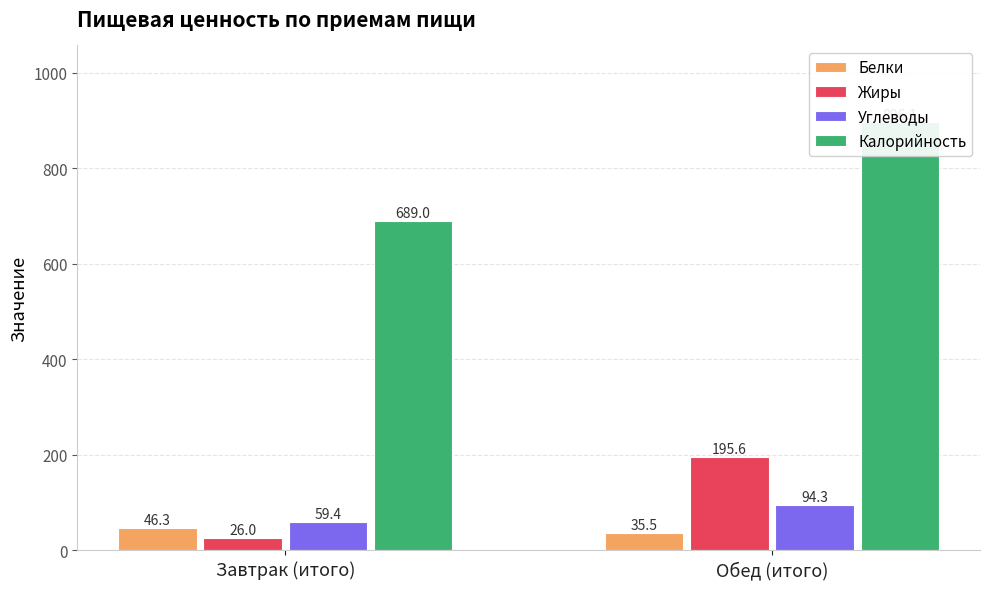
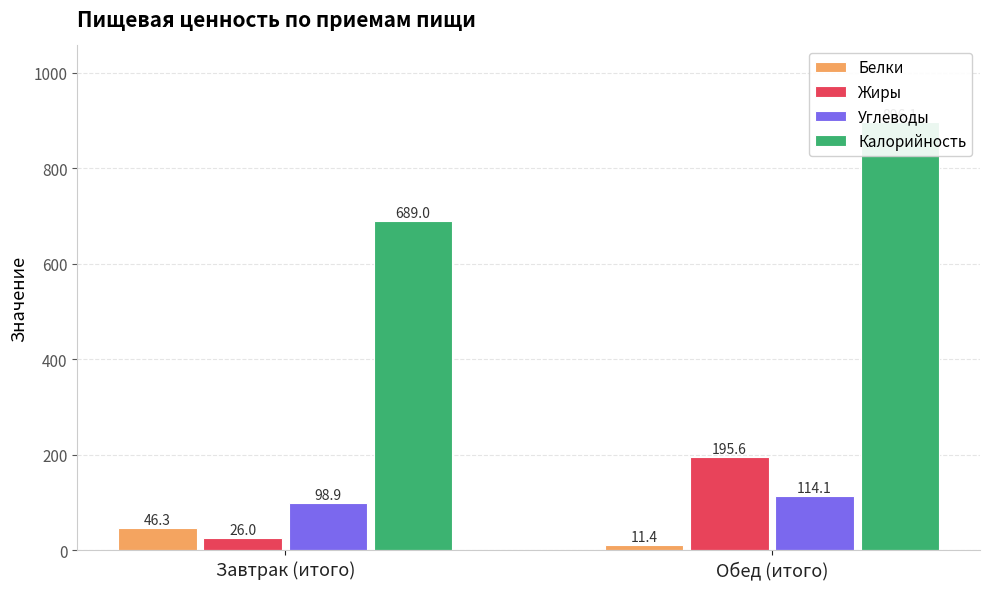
Углеводы, Завтрак (итого): 59.4 -> 98.9
Белки, Обед (итого): 35.5 -> 11.4
Углеводы, Обед (итого): 94.3 -> 114.1
